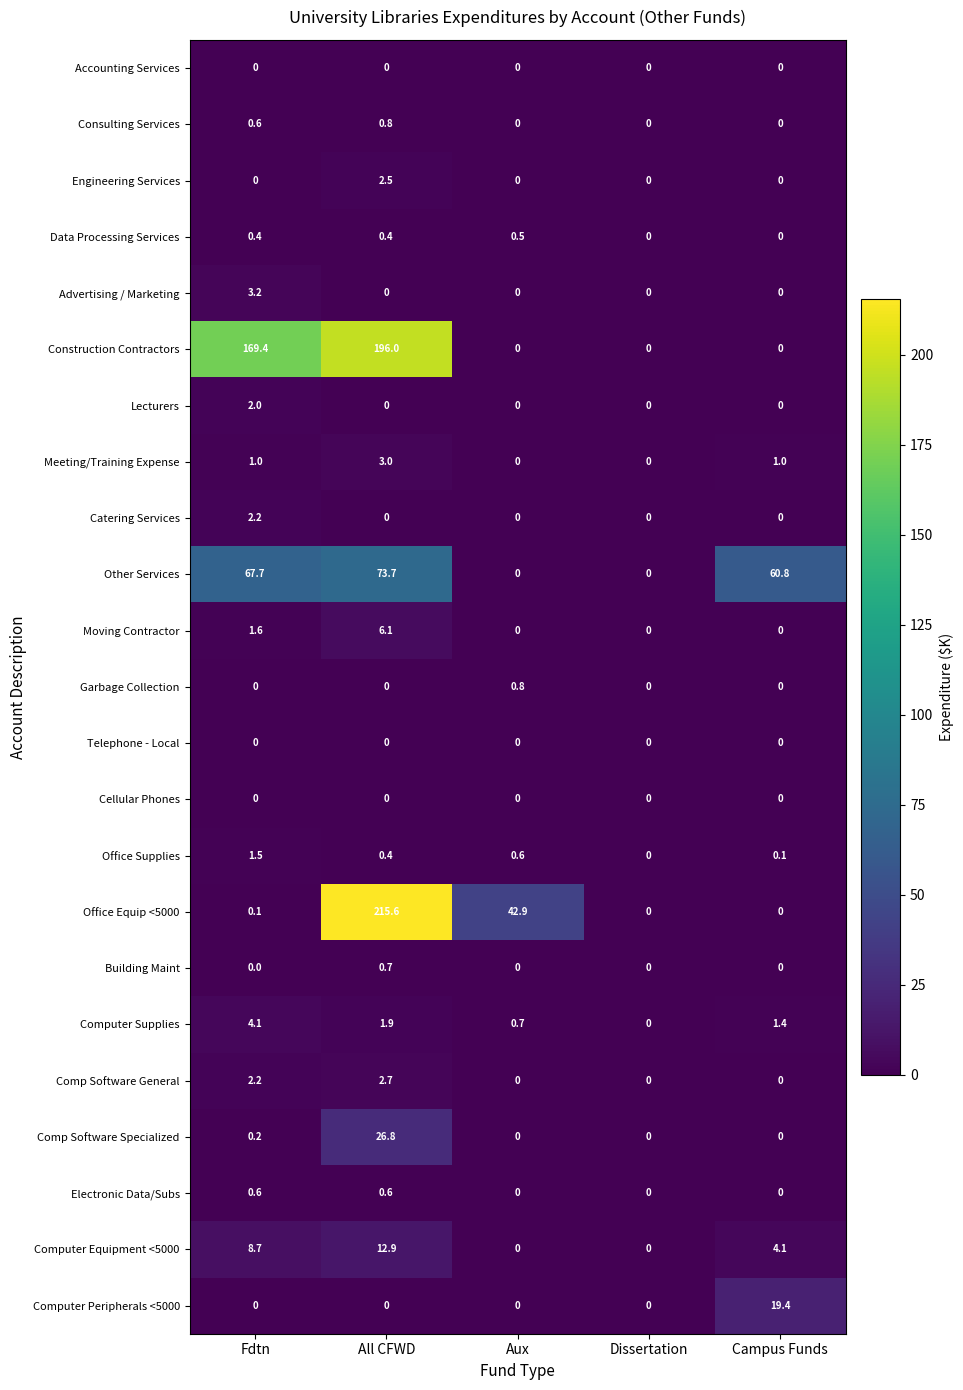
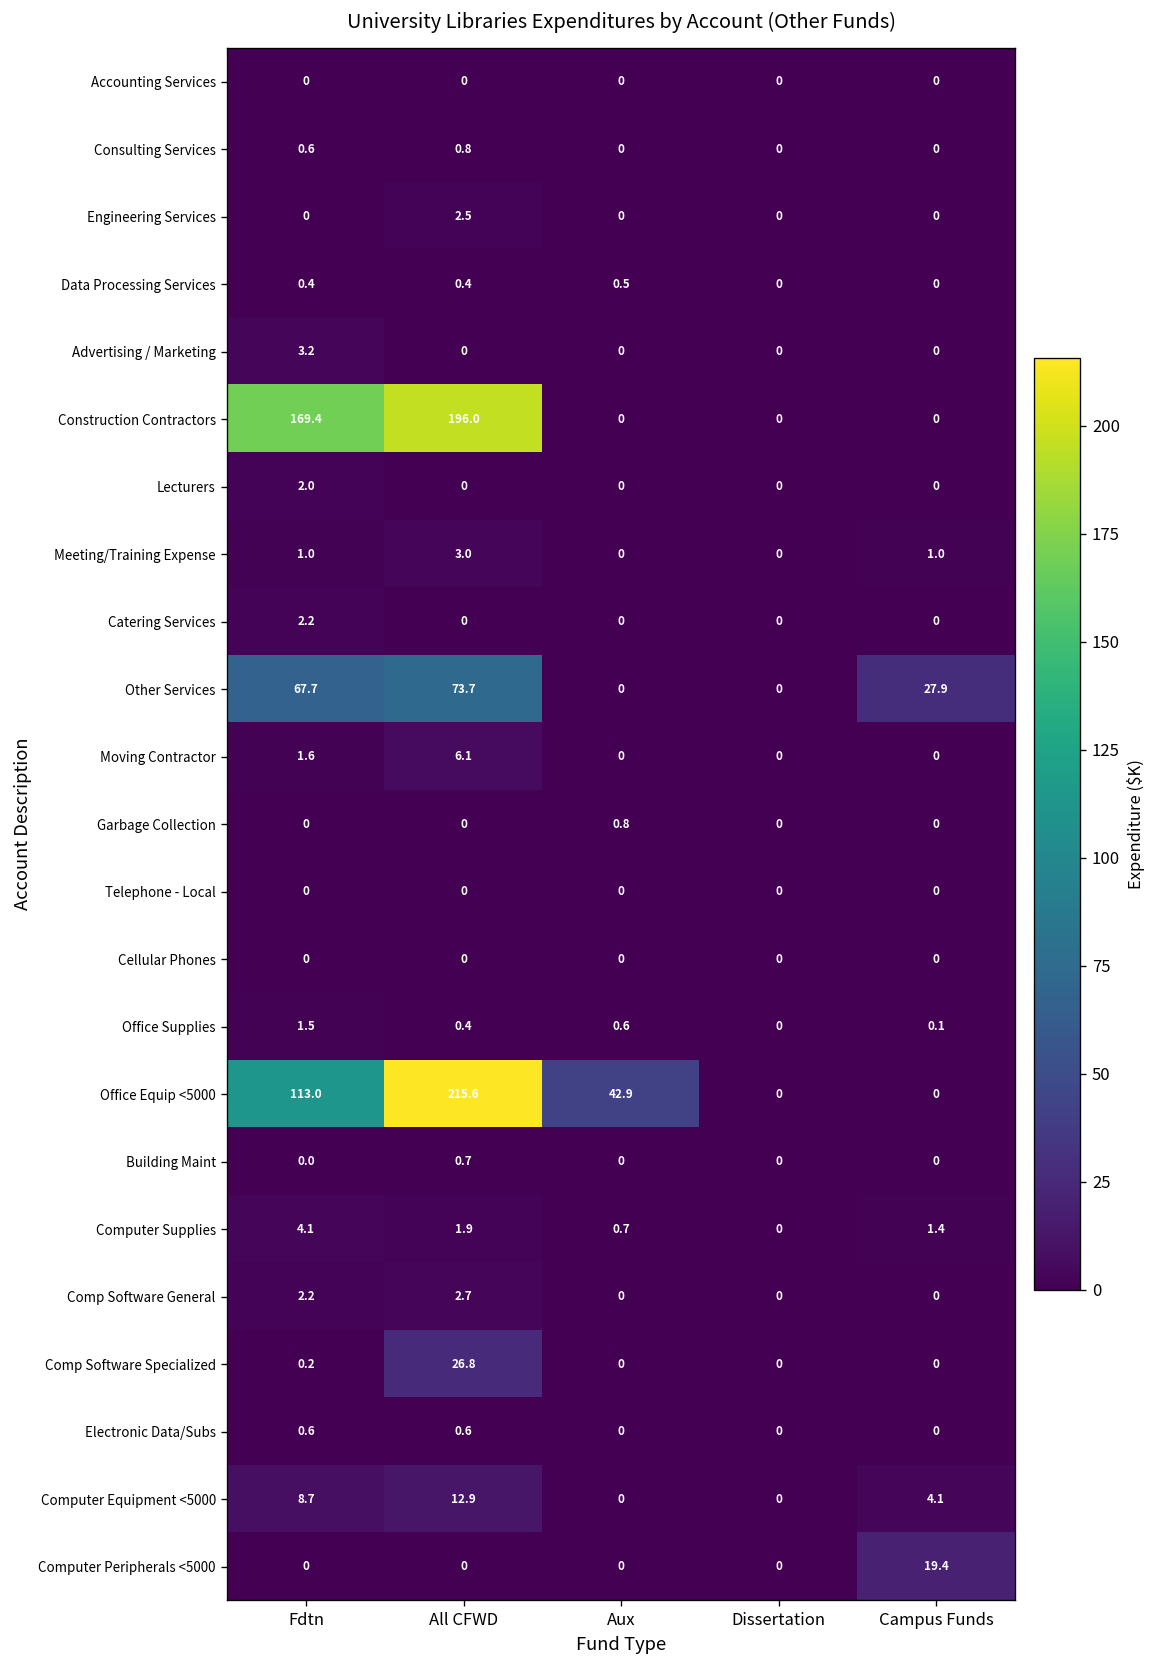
Other Services, Campus Funds: 60.8 -> 27.9
Office Equip <5000, Fdtn: 0.1 -> 113.0
